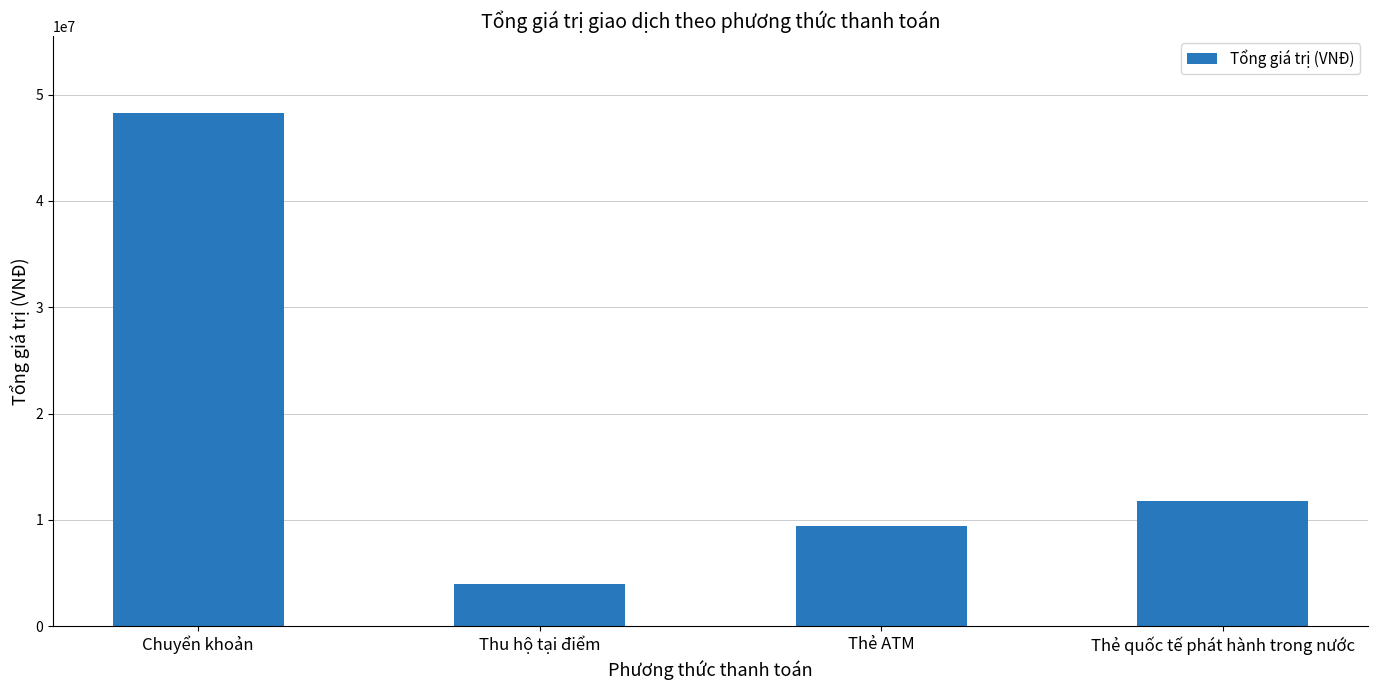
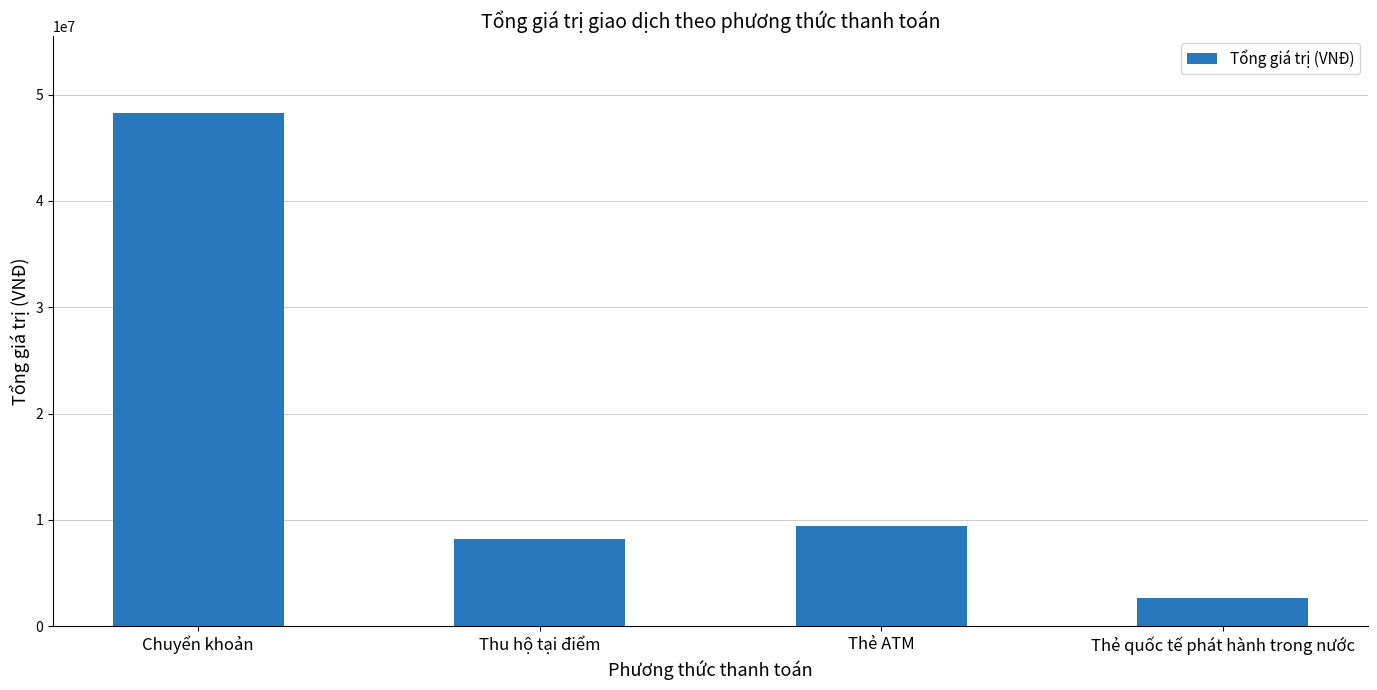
Thu hộ tại điểm: 4000000 -> 8200000
Thẻ quốc tế phát hành trong nước: 11800000 -> 2700000
